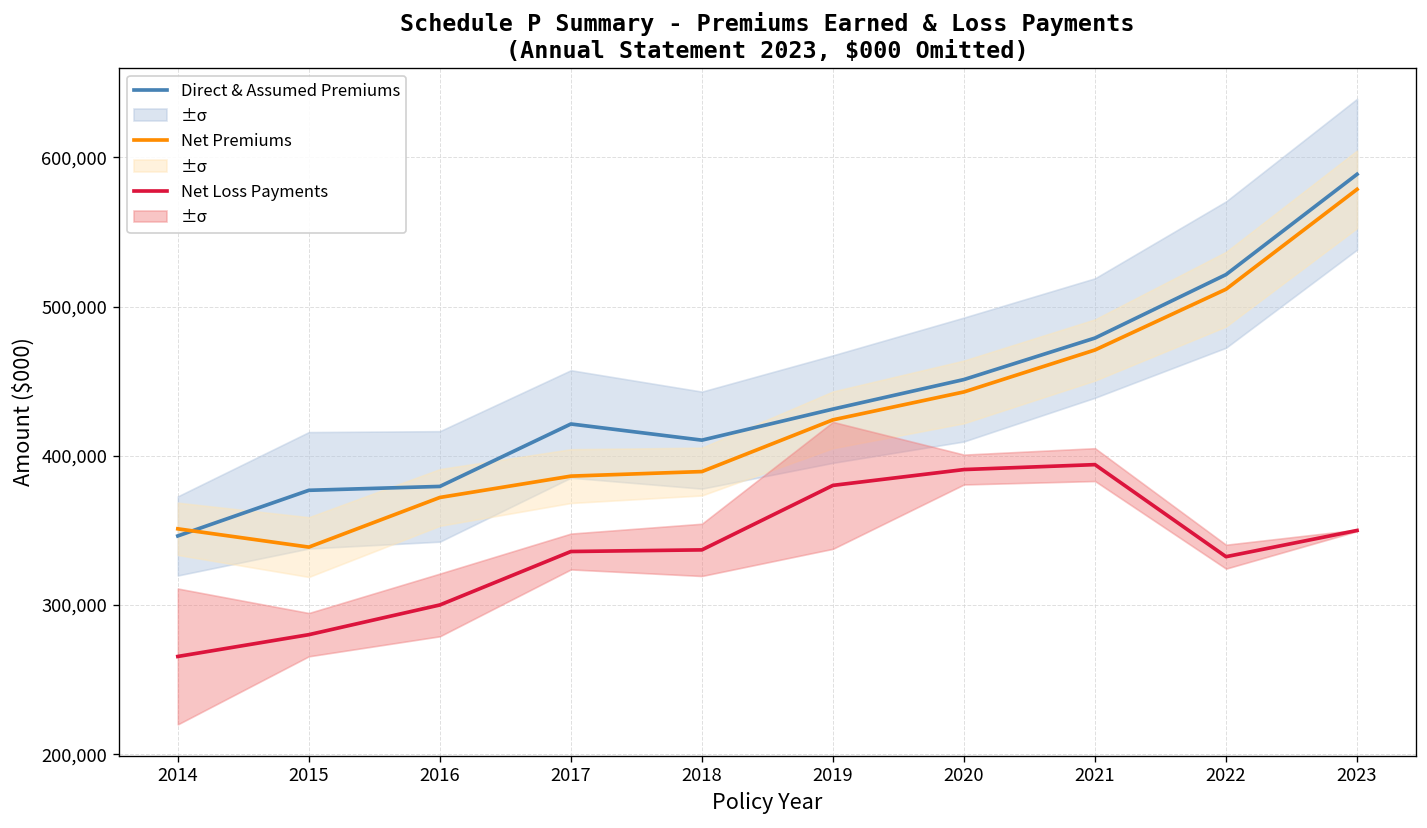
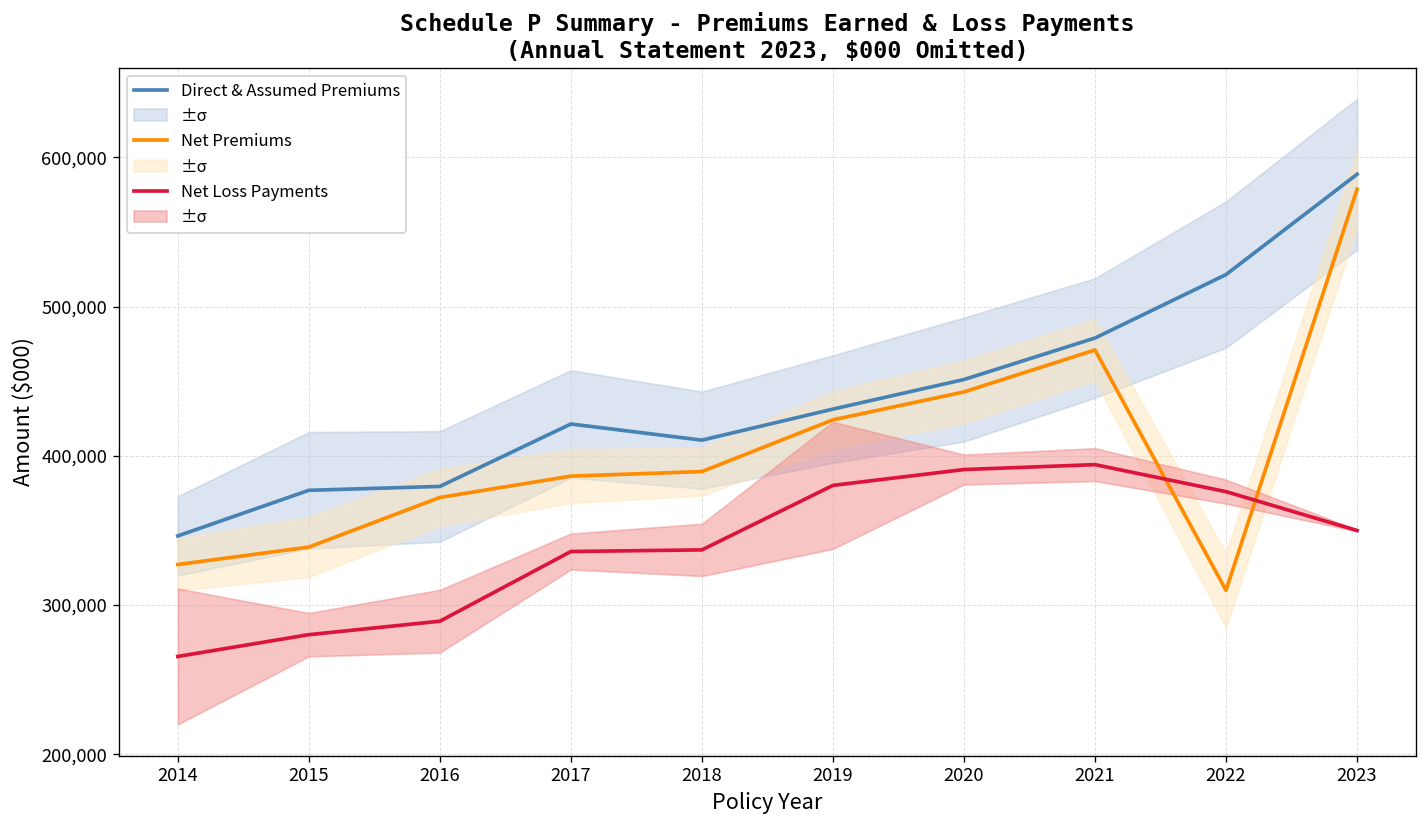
Net Premiums, 2014: 351,000 -> 327,000
Net Loss Payments, 2016: 300,000 -> 289,000
Net Premiums, 2022: 512,000 -> 310,000
Net Loss Payments, 2022: 332,000 -> 376,000
